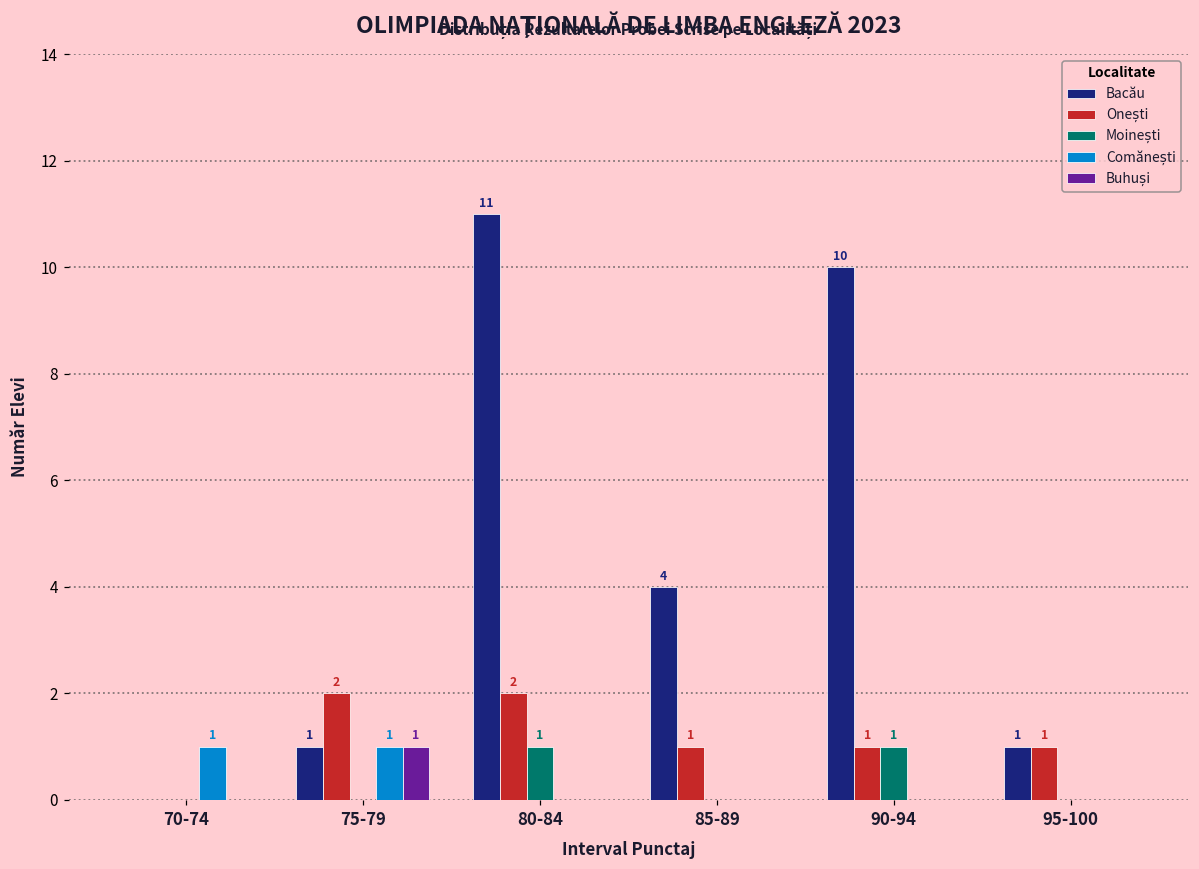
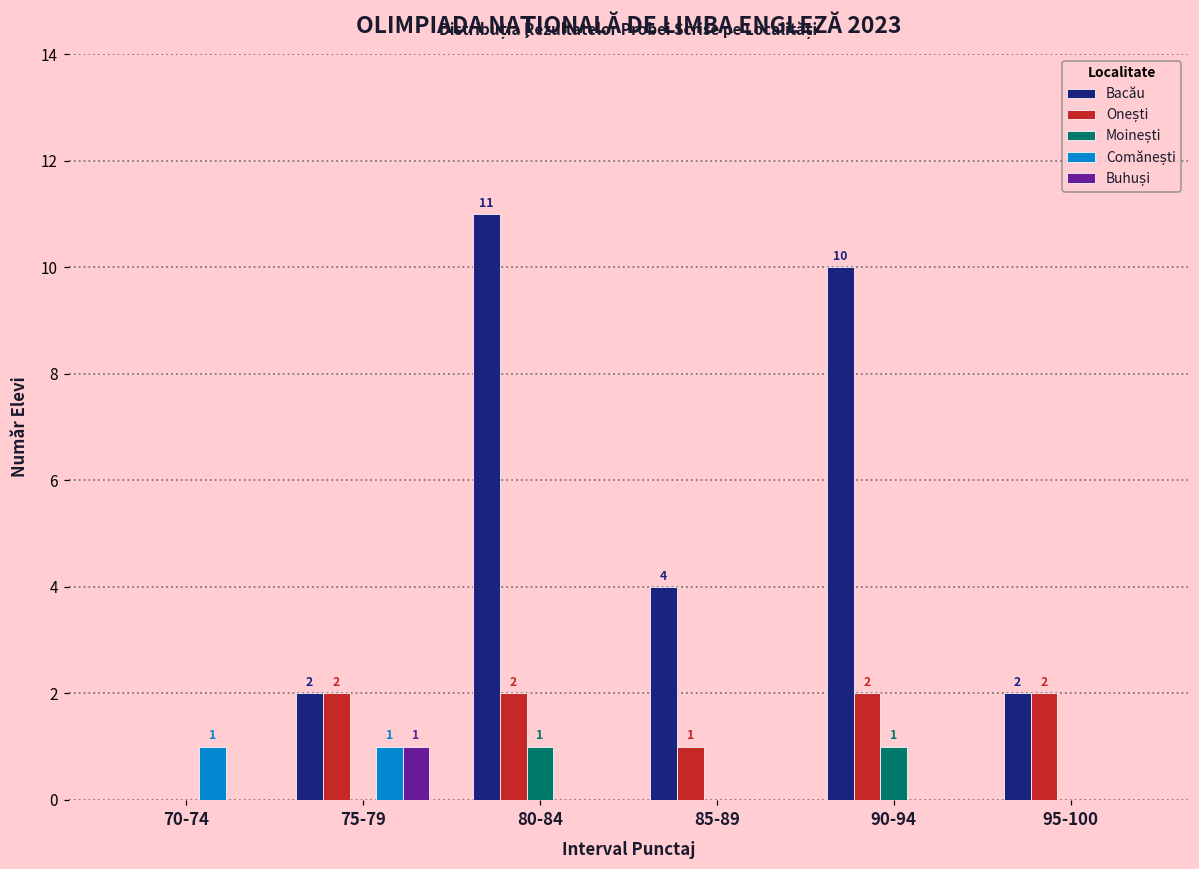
Bacău, 75-79: 1 -> 2
Onești, 90-94: 1 -> 2
Bacău, 95-100: 1 -> 2
Onești, 95-100: 1 -> 2
